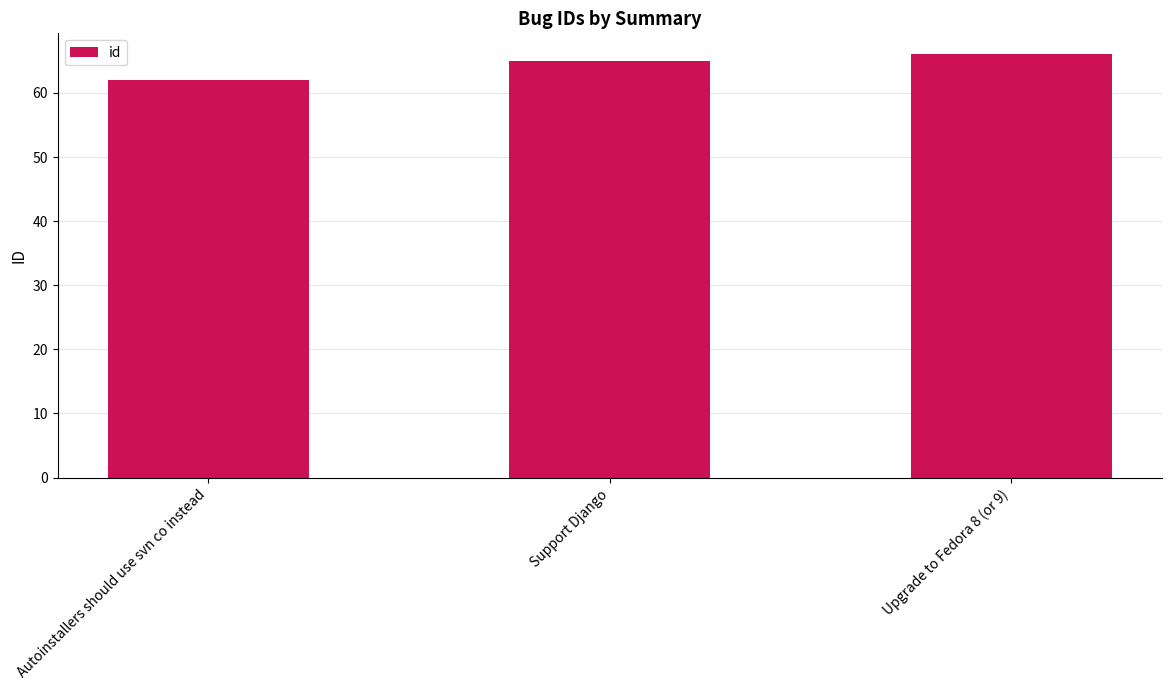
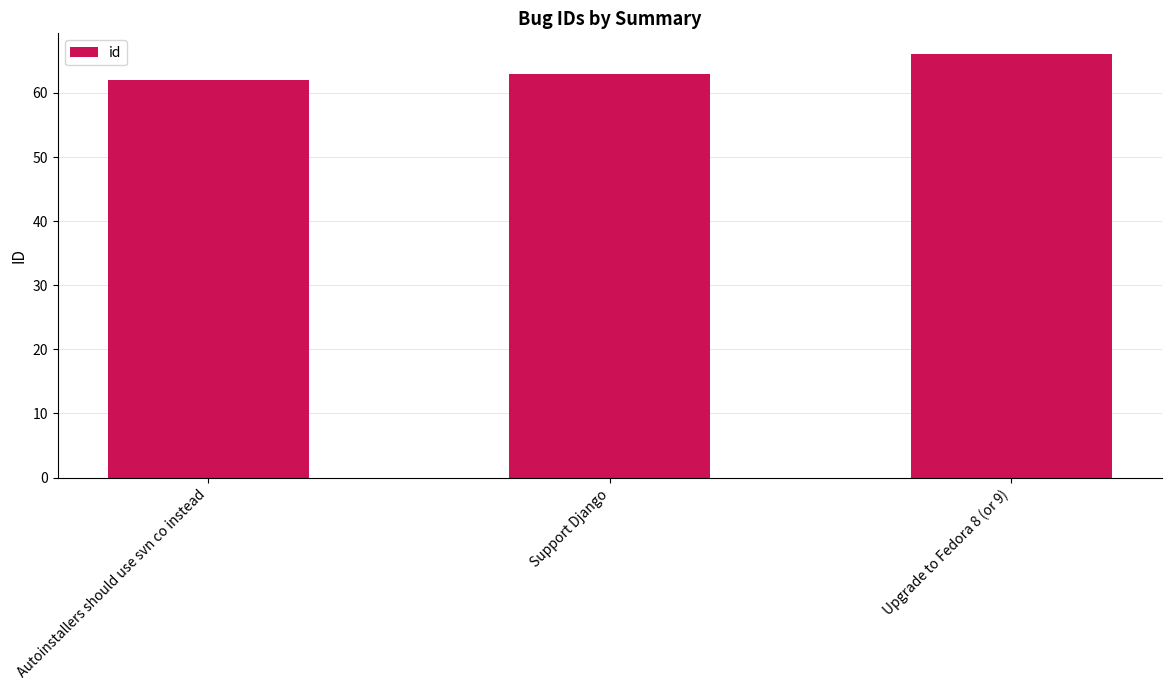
Support Django: 65 -> 63
